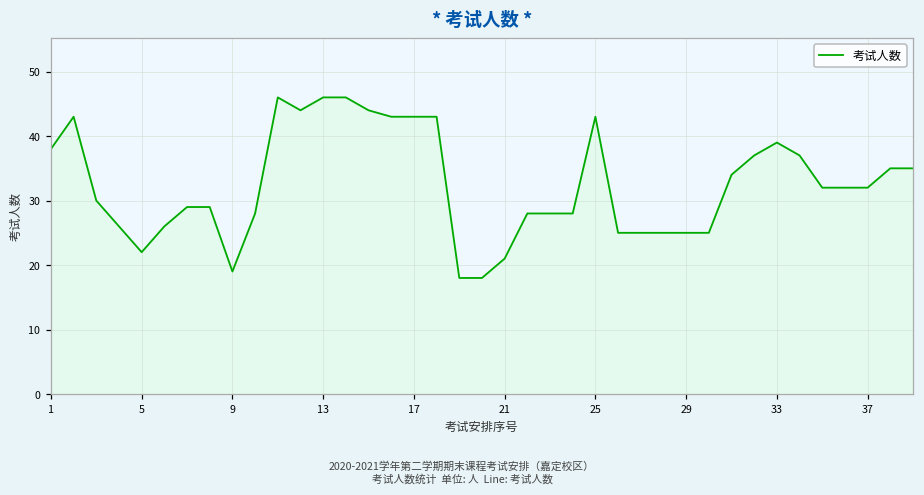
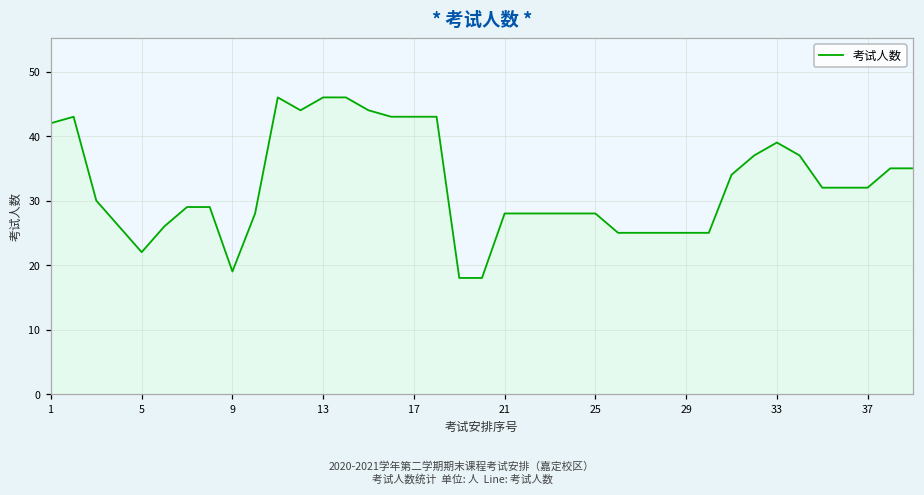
1: 38 -> 42
21: 21 -> 28
25: 43 -> 28
